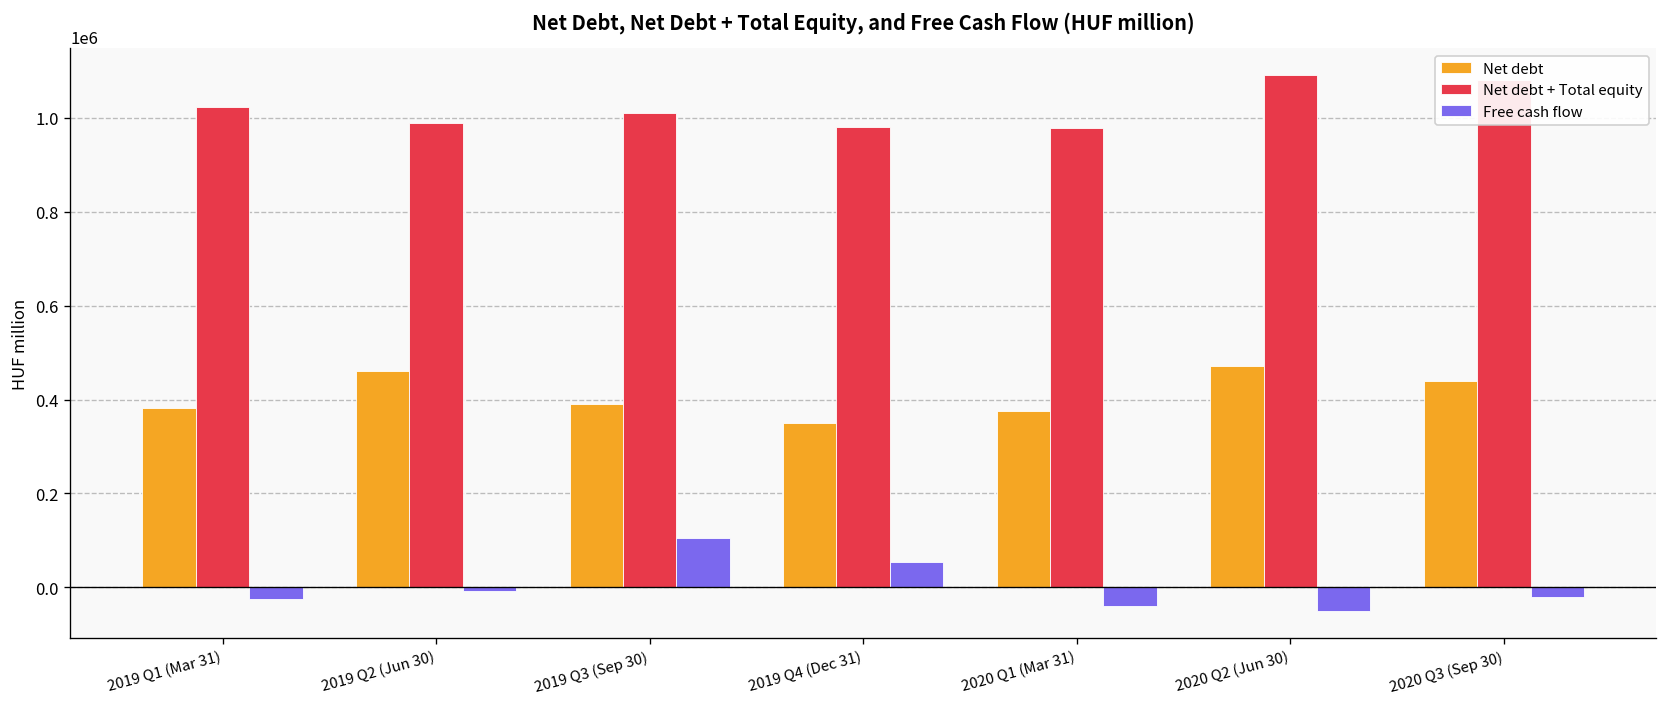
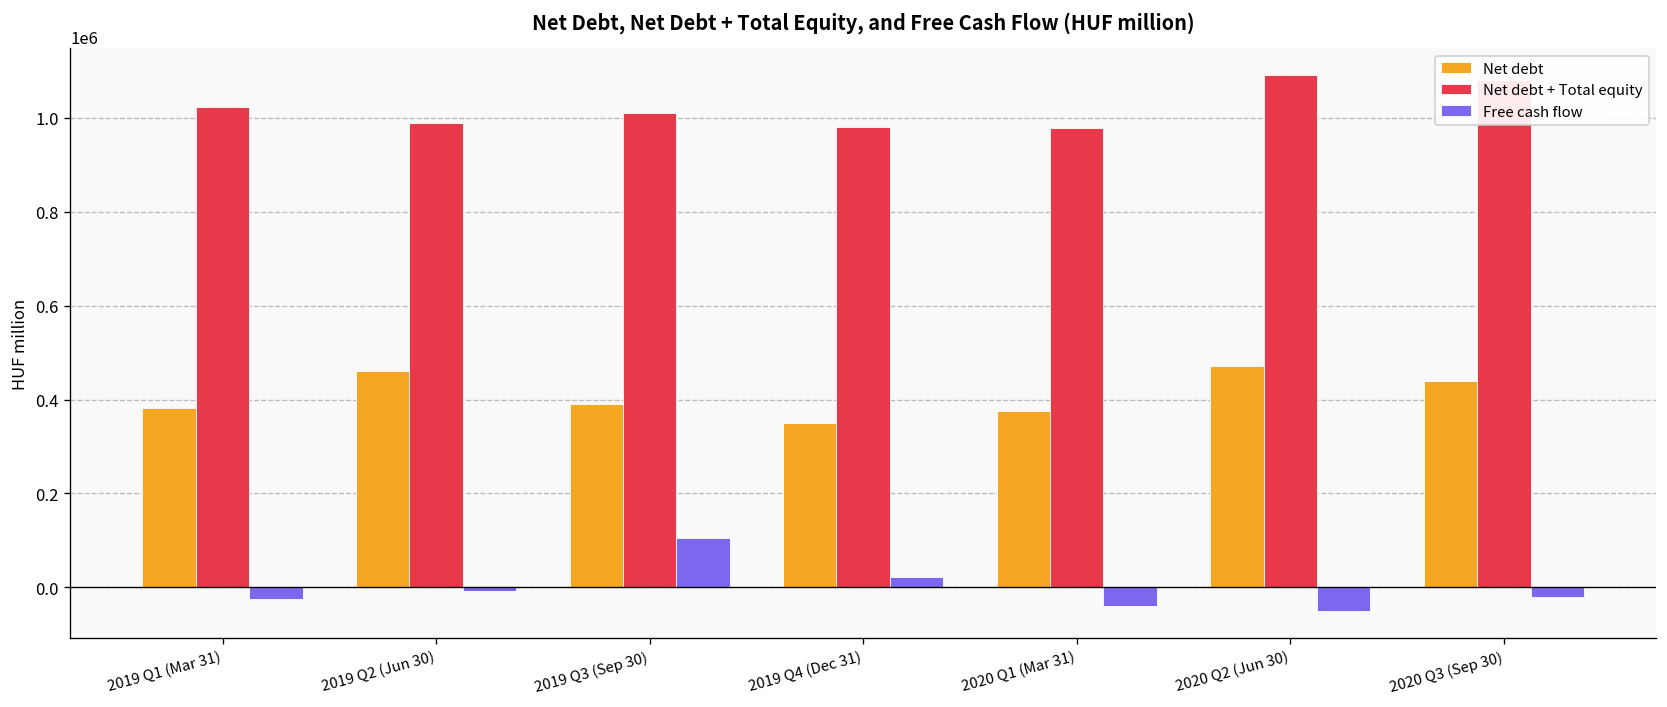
Free cash flow, 2019 Q4 (Dec 31): 50000 -> 20000
